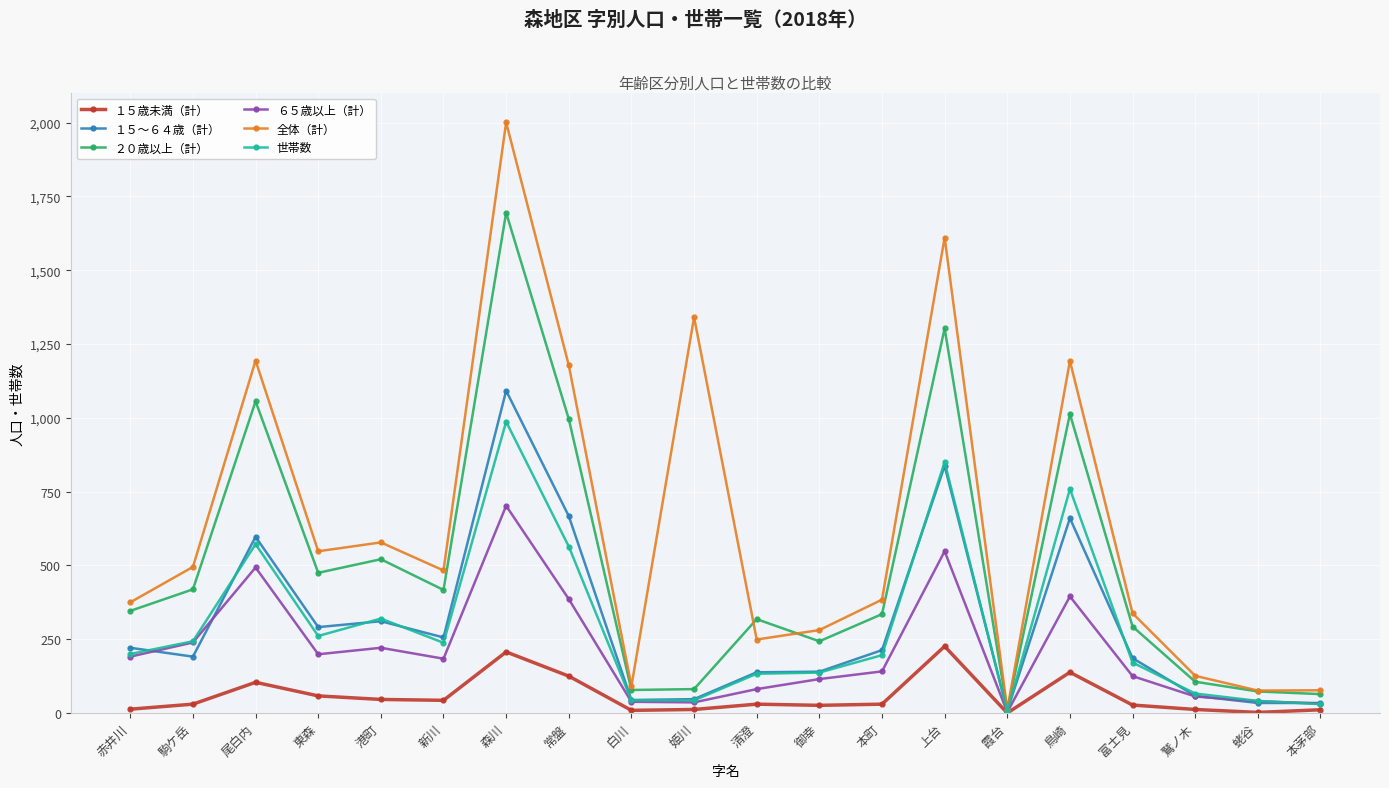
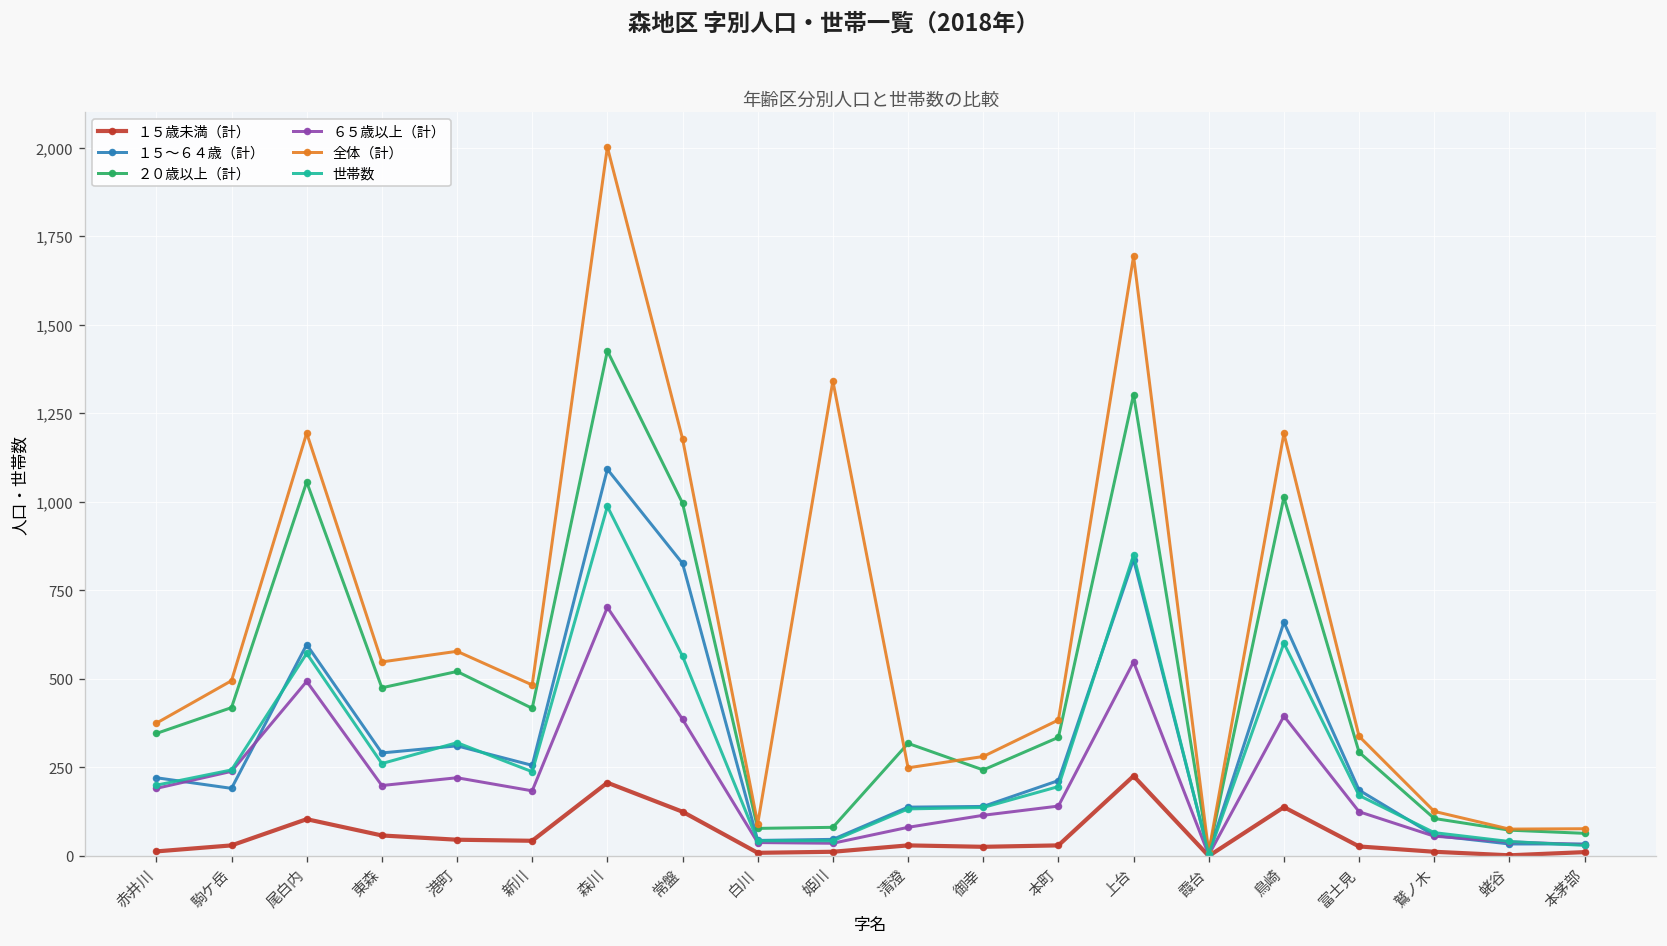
２０歳以上（計）, 森川: 1,700 -> 1,430
１５～６４歳（計）, 常盤: 670 -> 830
全体（計）, 上台: 1,610 -> 1,690
世帯数, 鳥崎: 760 -> 600
